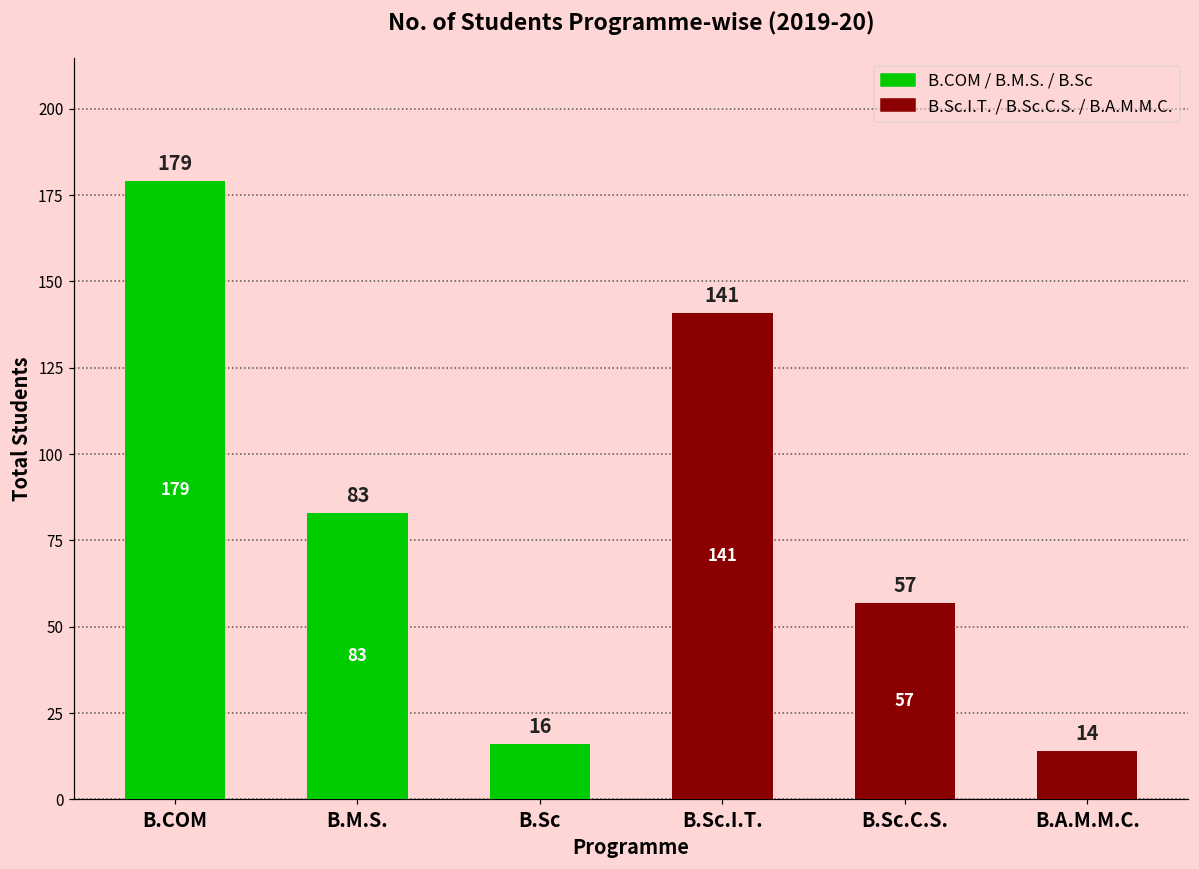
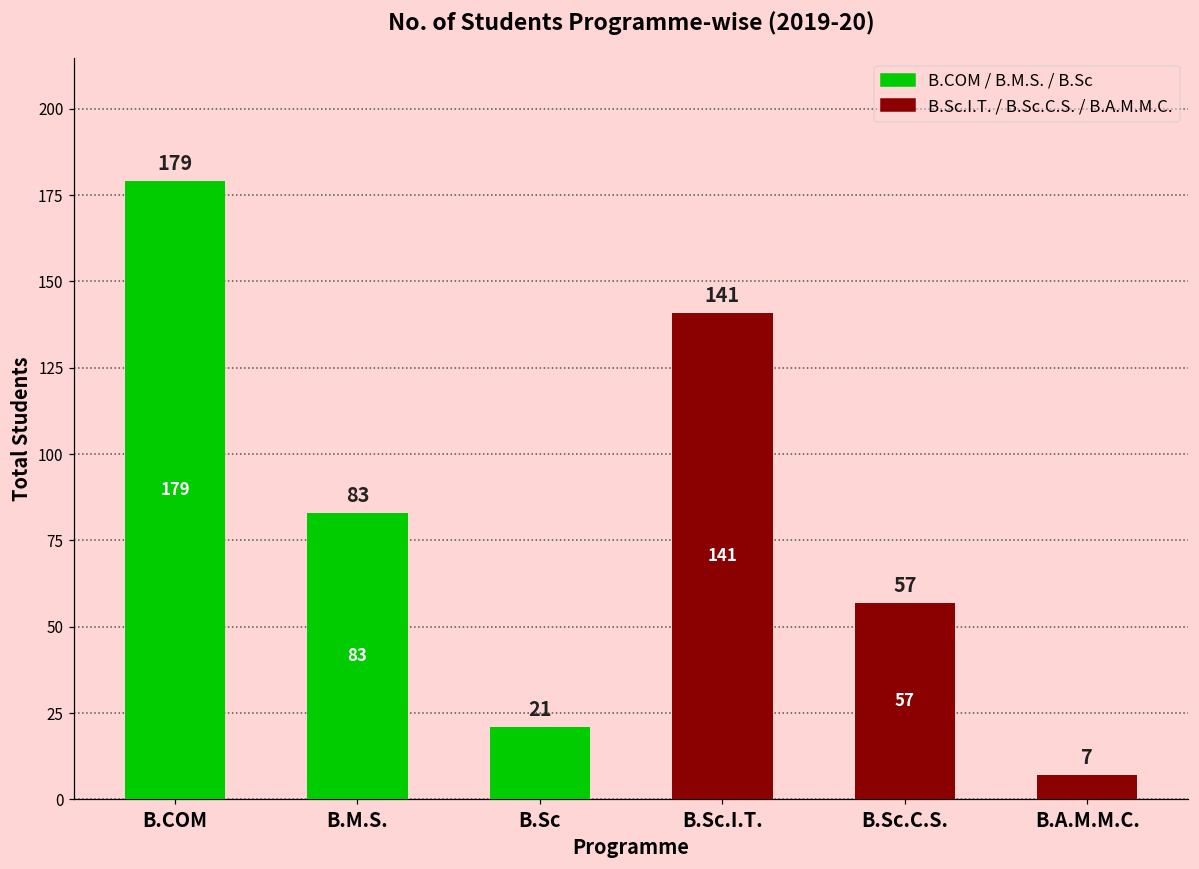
B.Sc: 16 -> 21
B.A.M.M.C.: 14 -> 7
